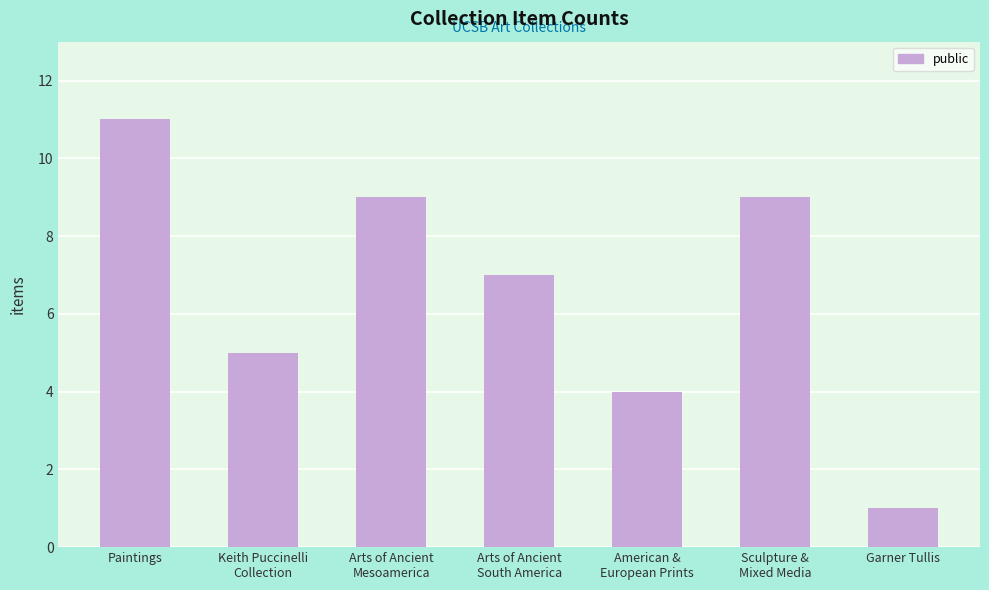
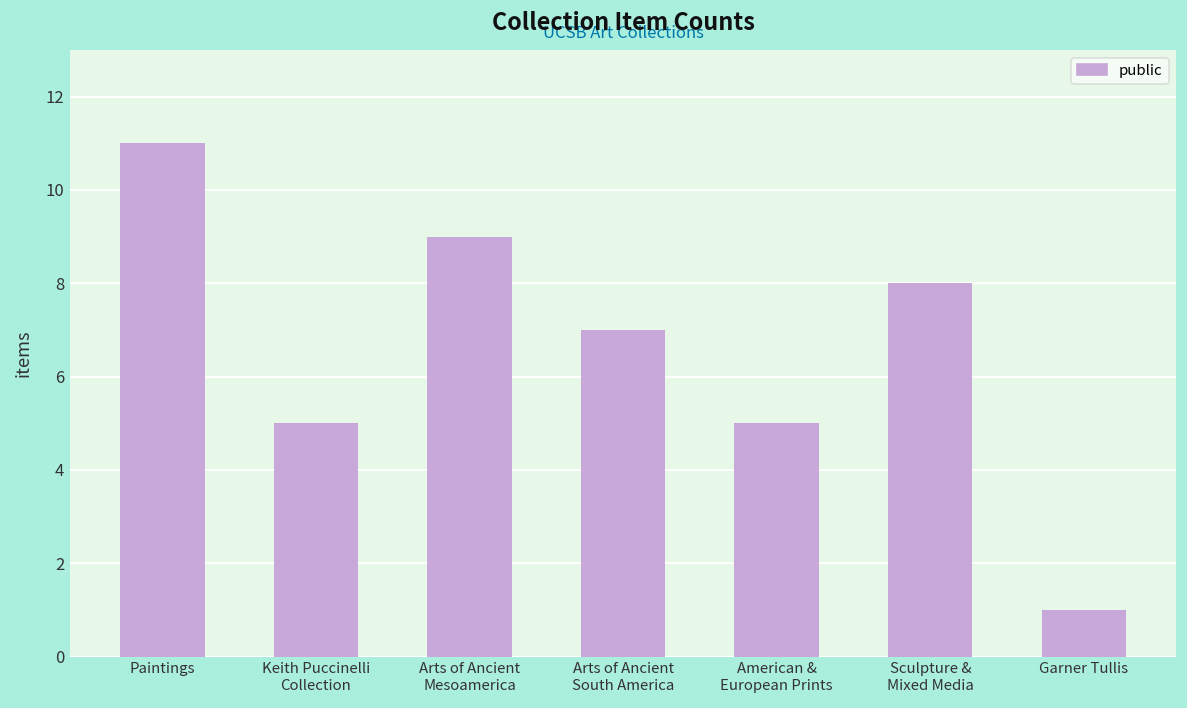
American & European Prints: 4 -> 5
Sculpture & Mixed Media: 9 -> 8
